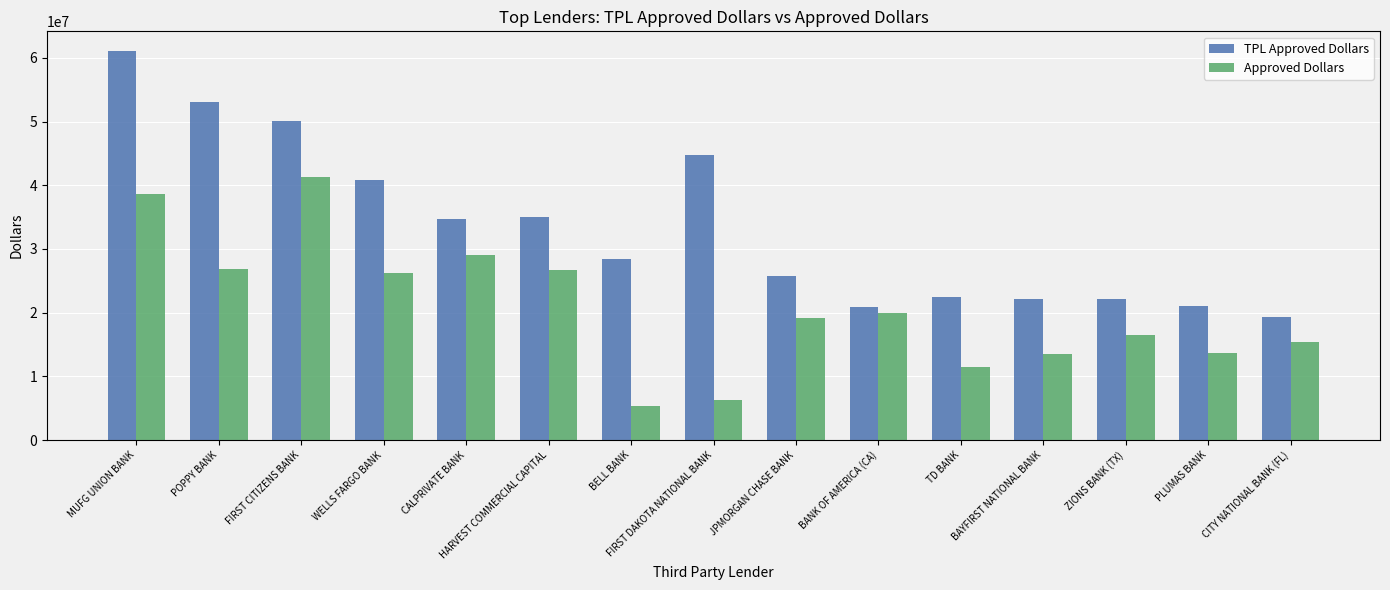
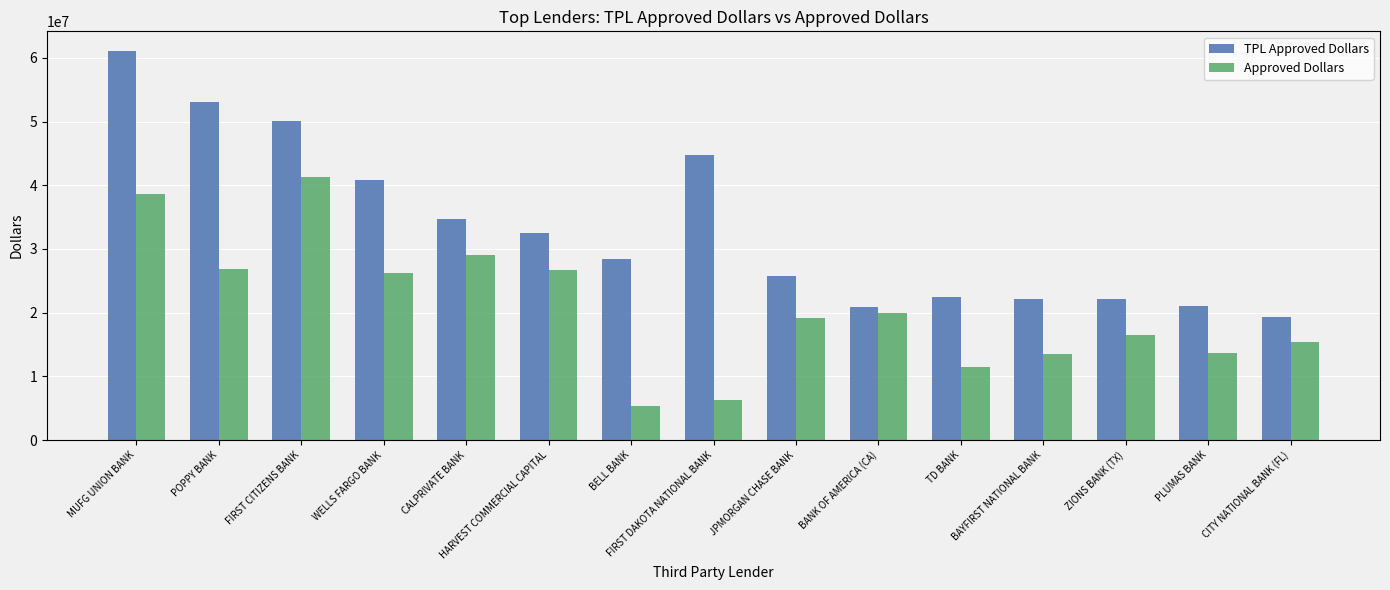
TPL Approved Dollars, HARVEST COMMERCIAL CAPITAL: 35000000 -> 33000000
